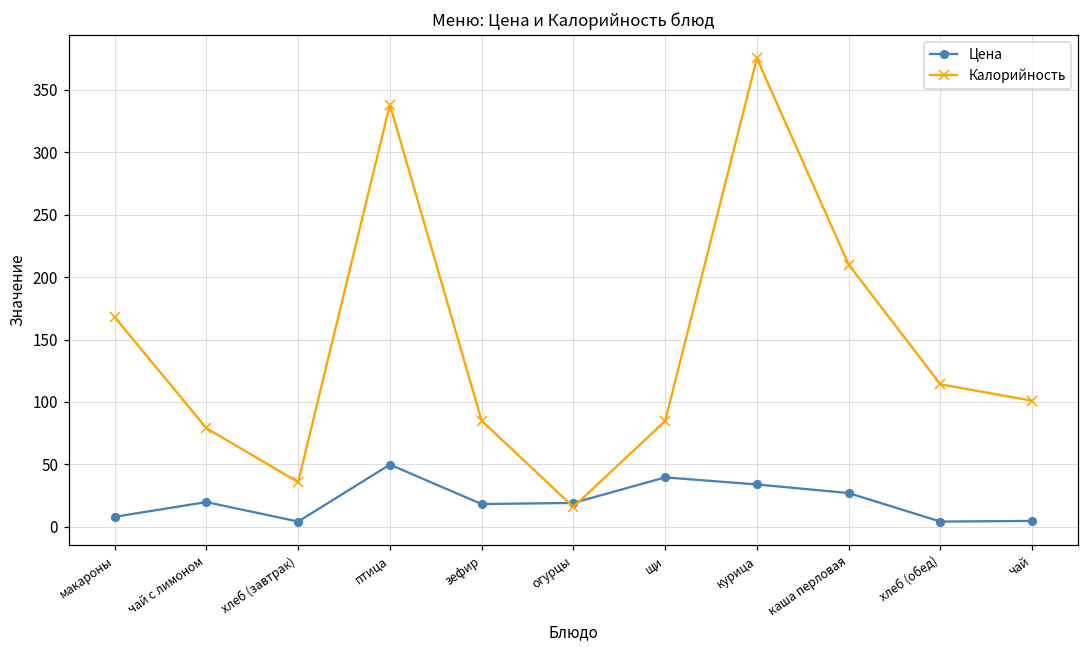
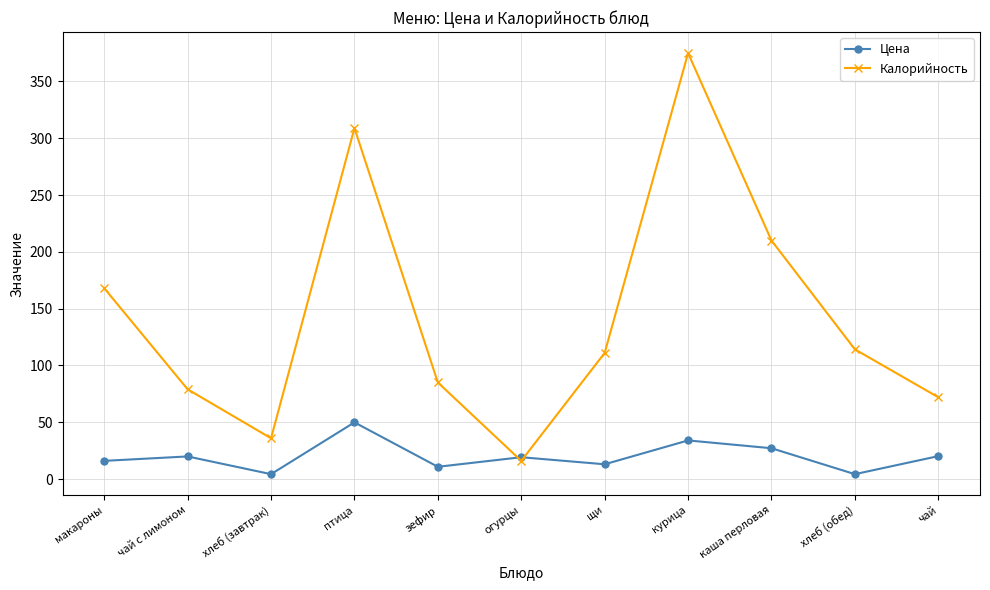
Цена, макароны: 8 -> 16
Калорийность, птица: 338 -> 309
Цена, зефир: 18 -> 11
Цена, щи: 40 -> 13
Калорийность, щи: 85 -> 111
Цена, чай: 5 -> 20
Калорийность, чай: 101 -> 72
